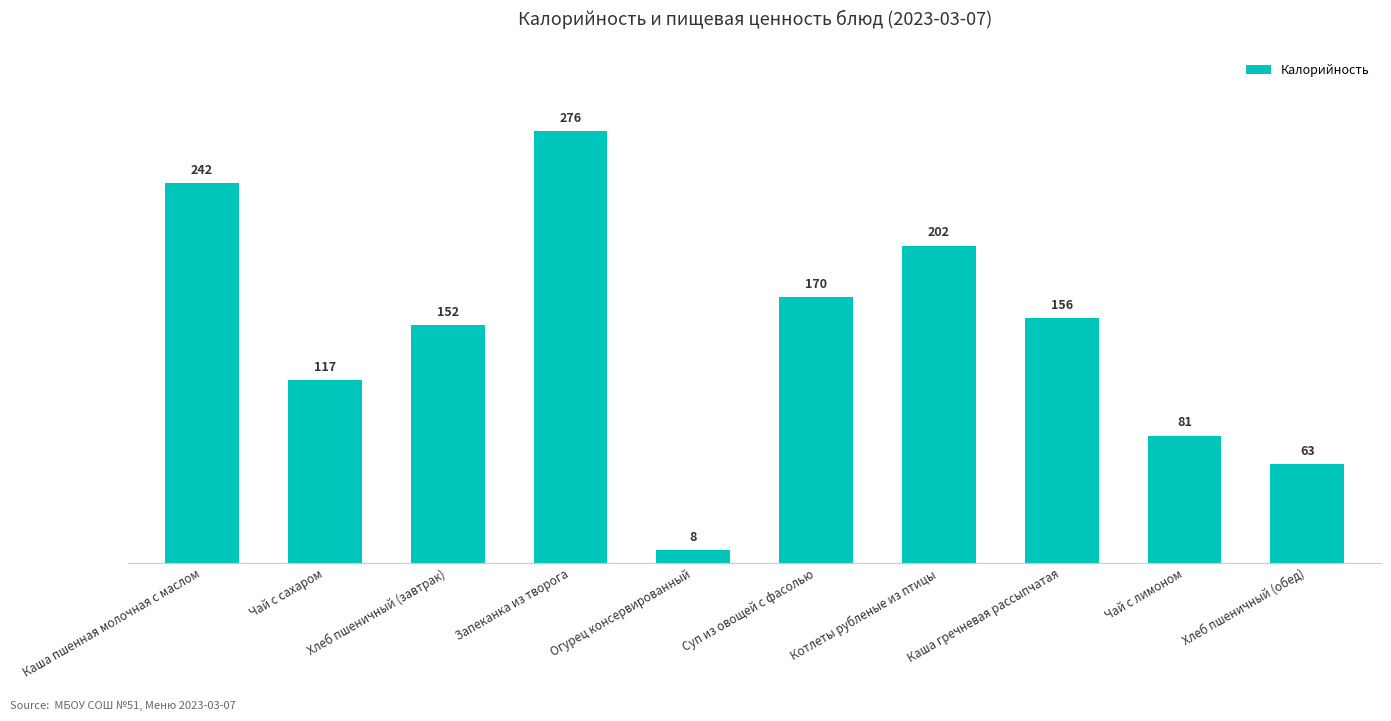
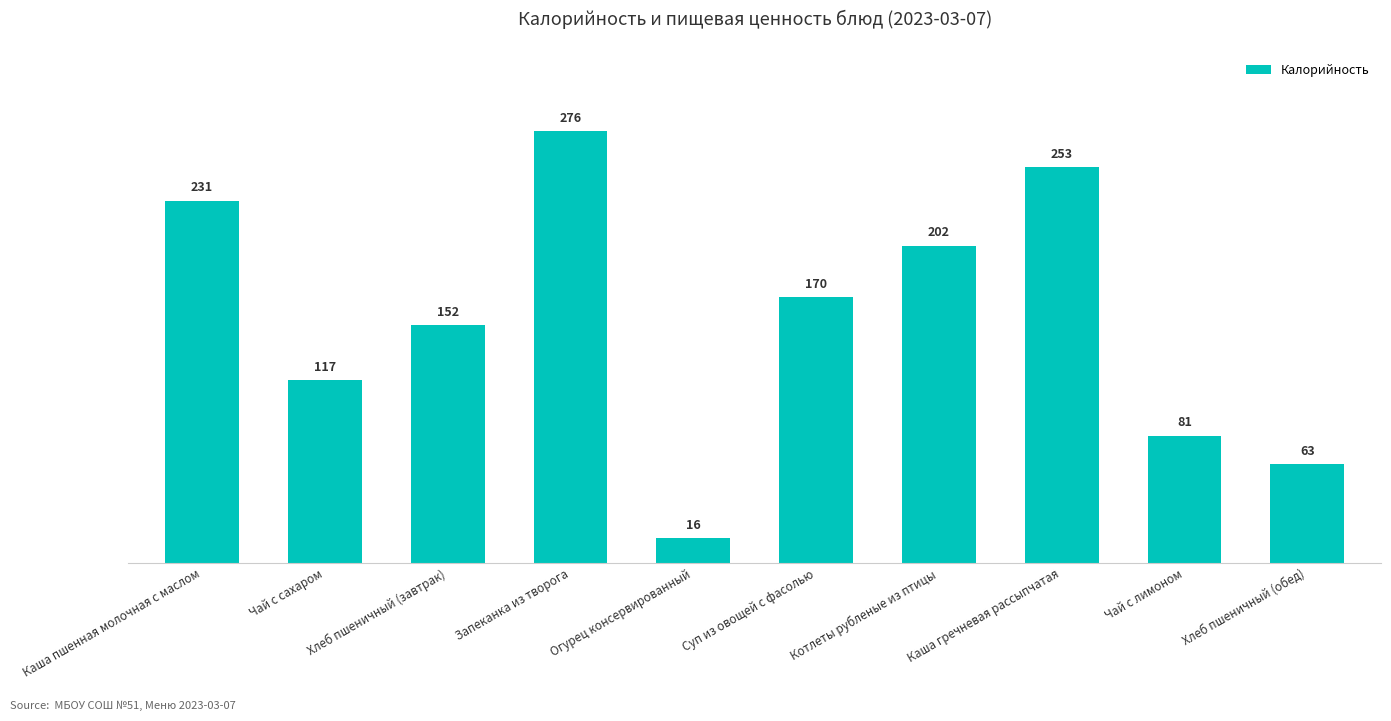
Каша пшенная молочная с маслом: 242 -> 231
Огурец консервированный: 8 -> 16
Каша гречневая рассыпчатая: 156 -> 253
